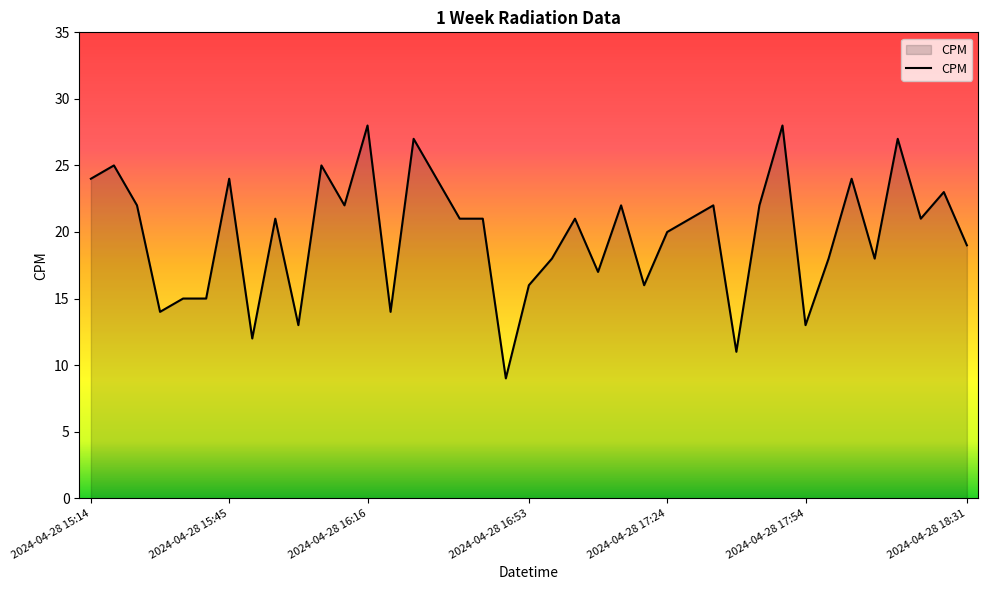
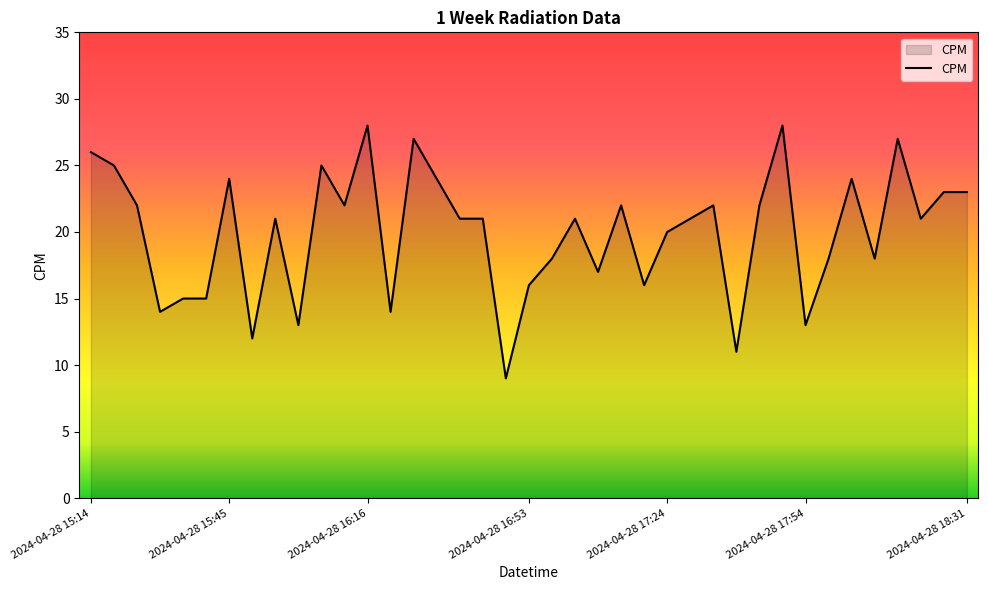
2024-04-28 15:14: 24 -> 26
2024-04-28 18:31: 19 -> 23
